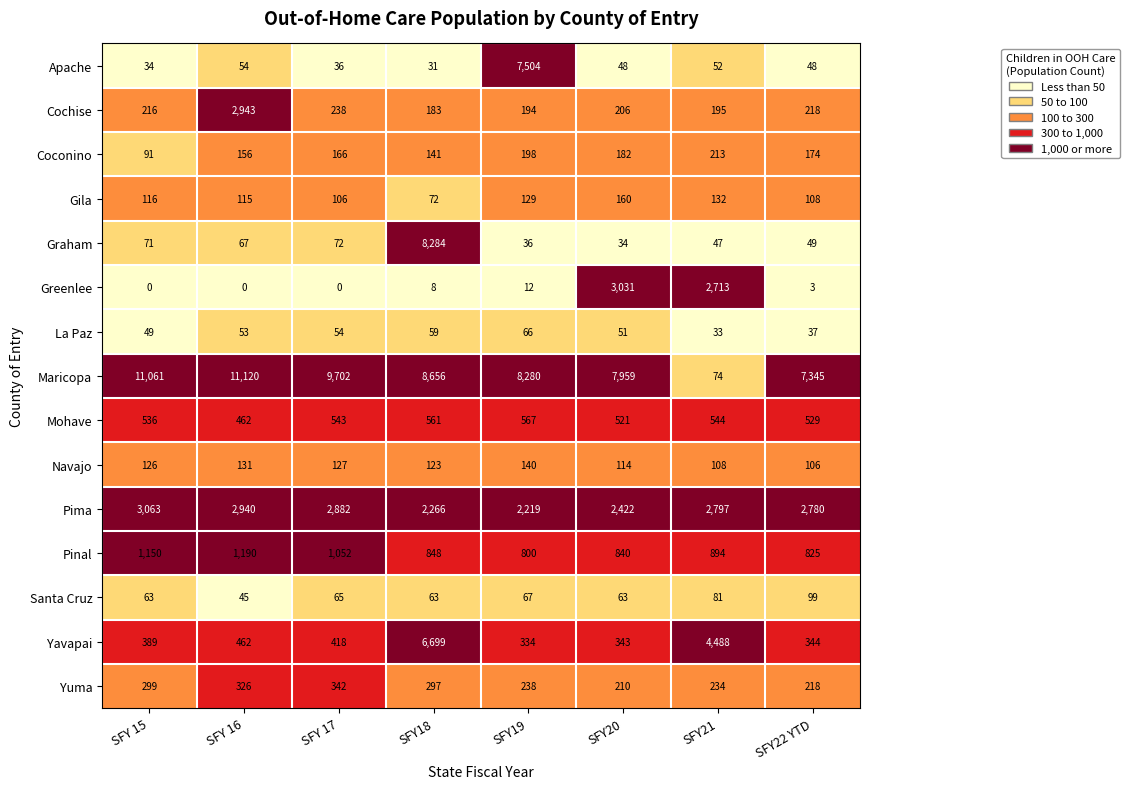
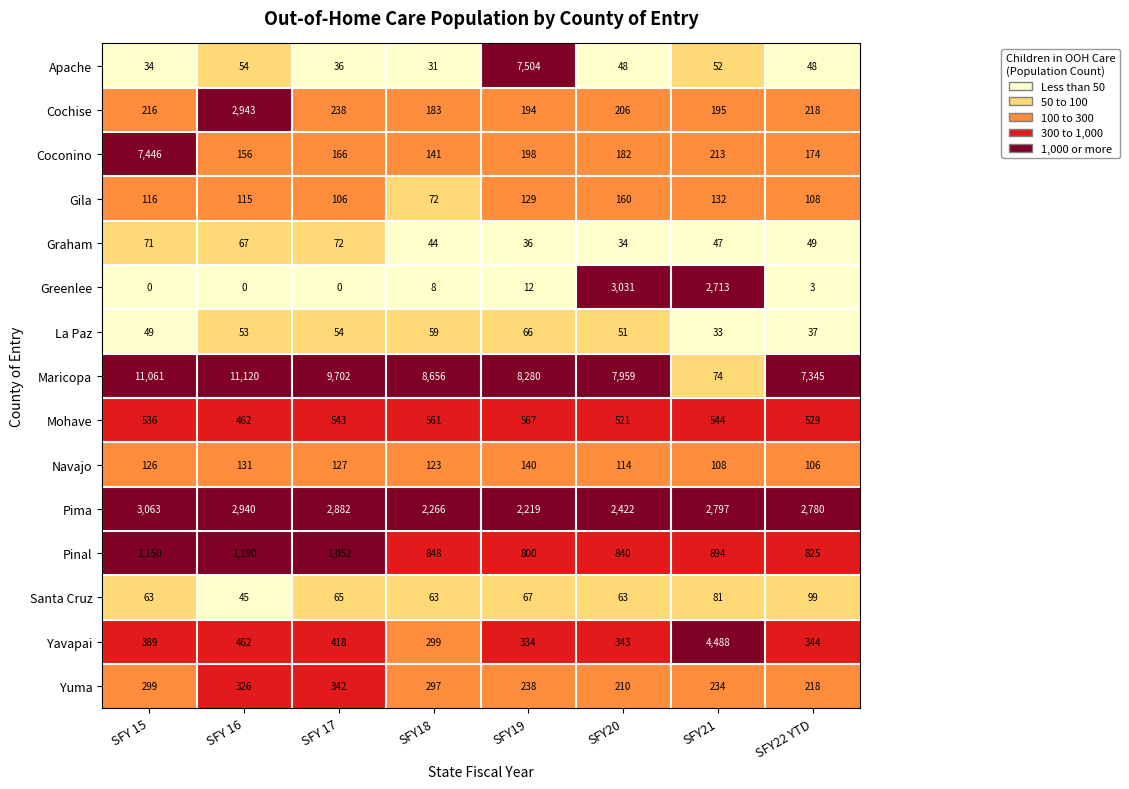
Coconino, SFY 15: 91 -> 7,446
Graham, SFY18: 8,284 -> 44
Yavapai, SFY18: 6,699 -> 299
